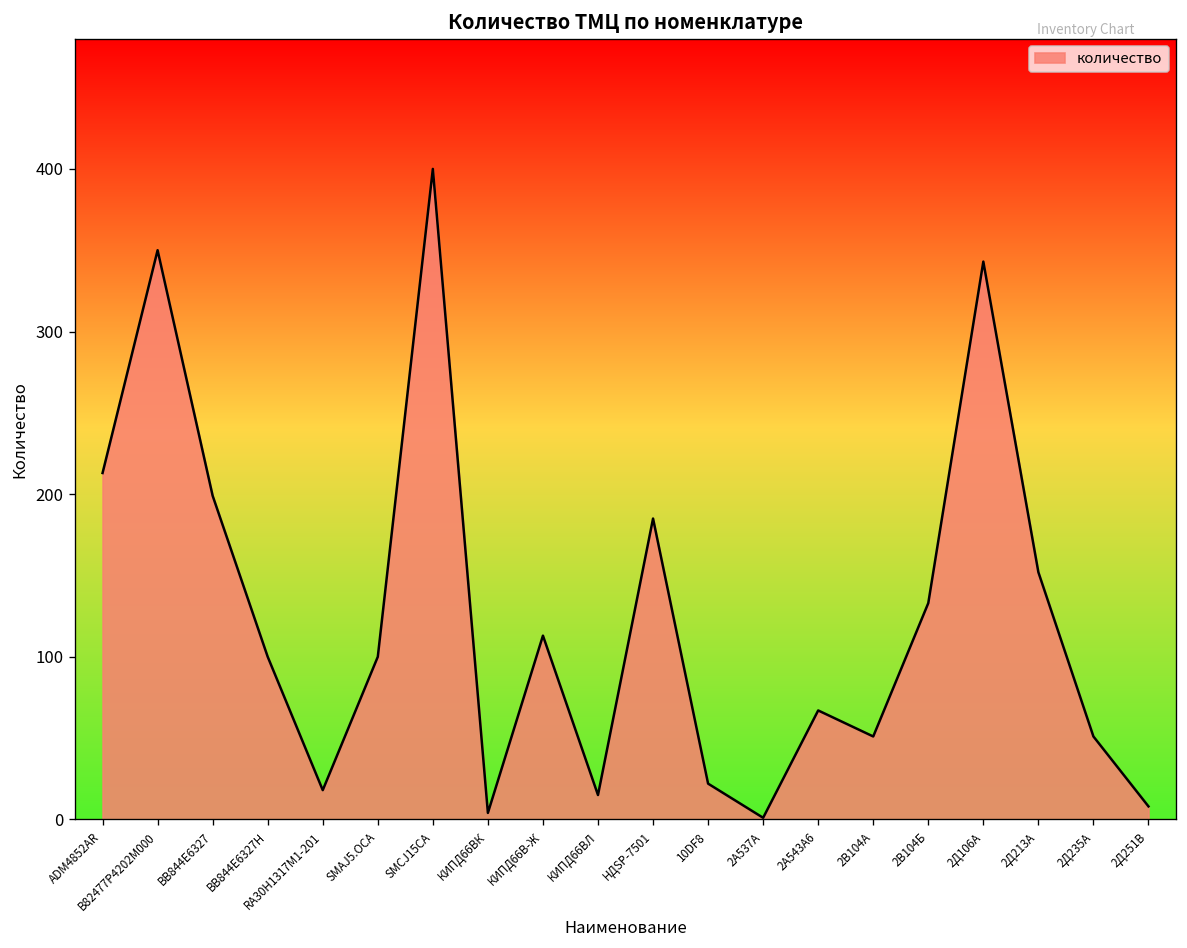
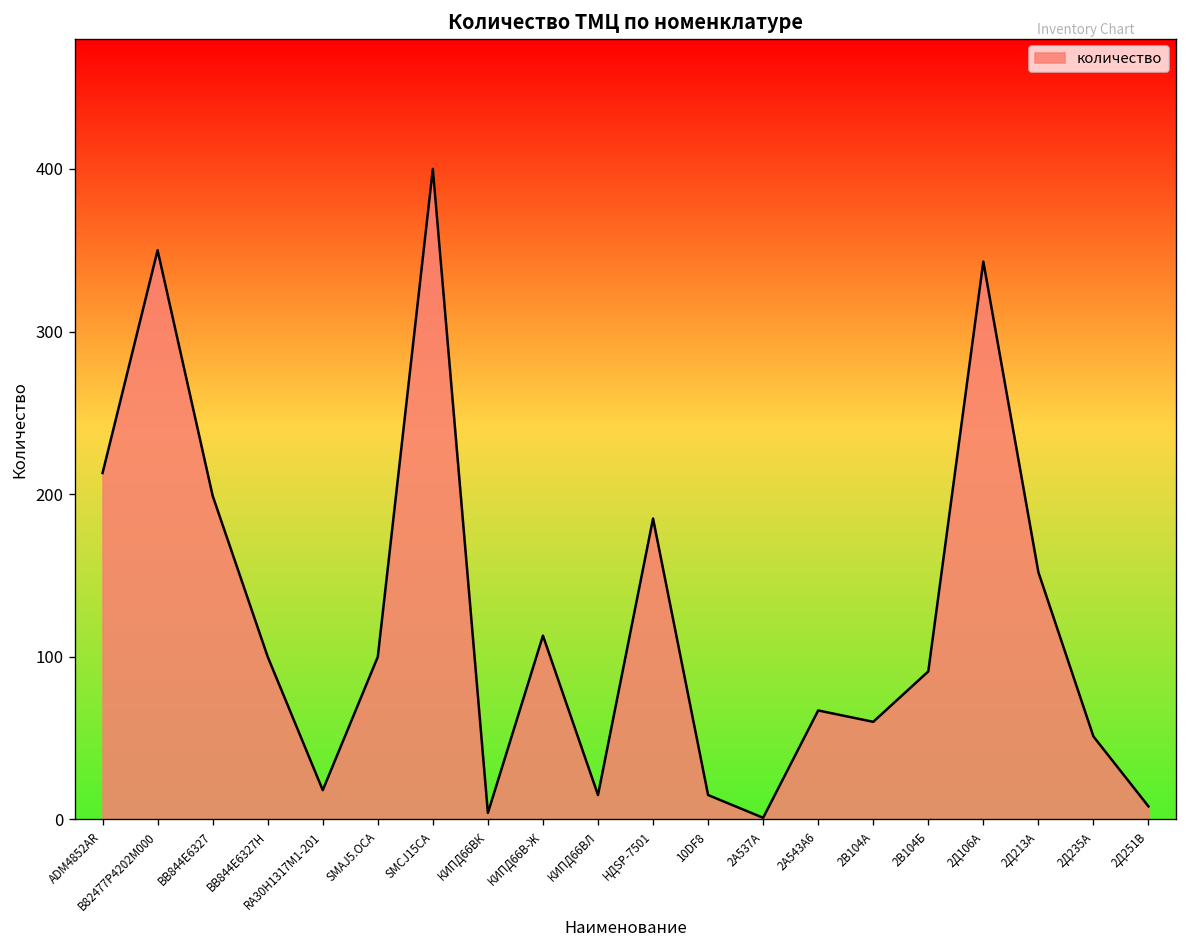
10DF8: 22 -> 15
2В104А: 51 -> 60
2В104Б: 133 -> 91
